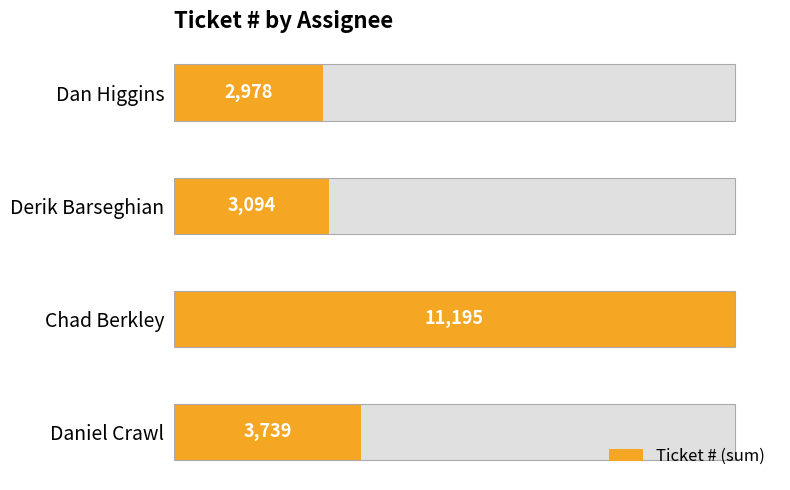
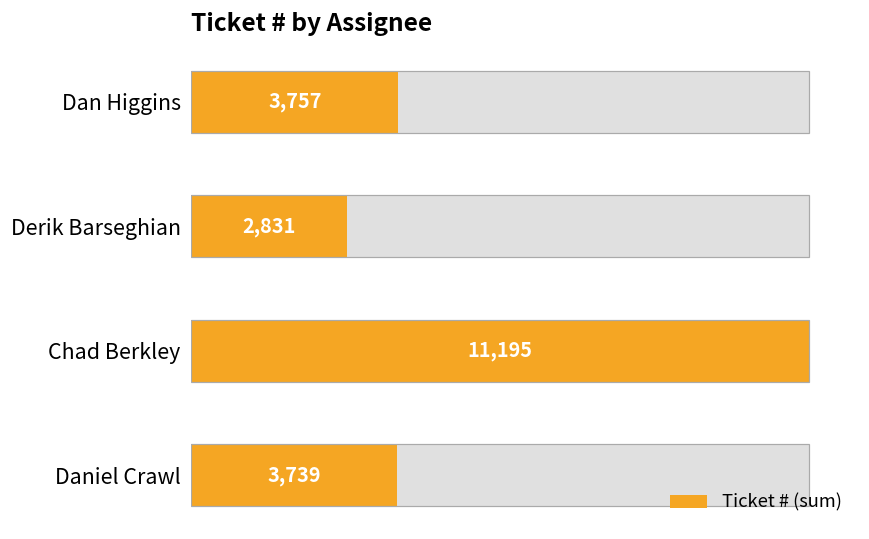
Ticket # (sum), Dan Higgins: 2,978 -> 3,757
Ticket # (sum), Derik Barseghian: 3,094 -> 2,831
